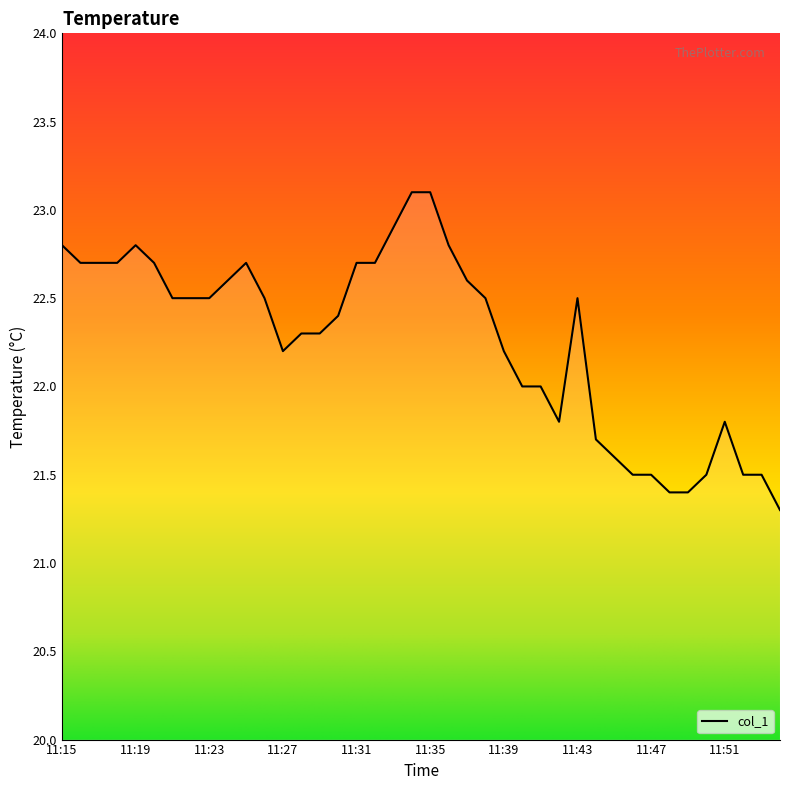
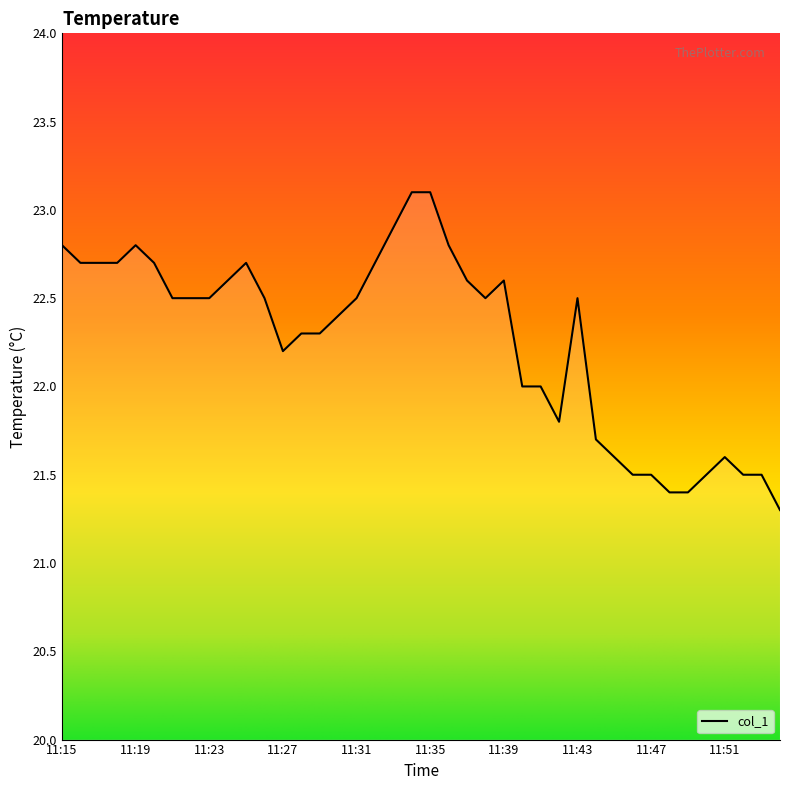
11:31: 22.7 -> 22.5
11:39: 22.2 -> 22.6
11:51: 21.8 -> 21.6
